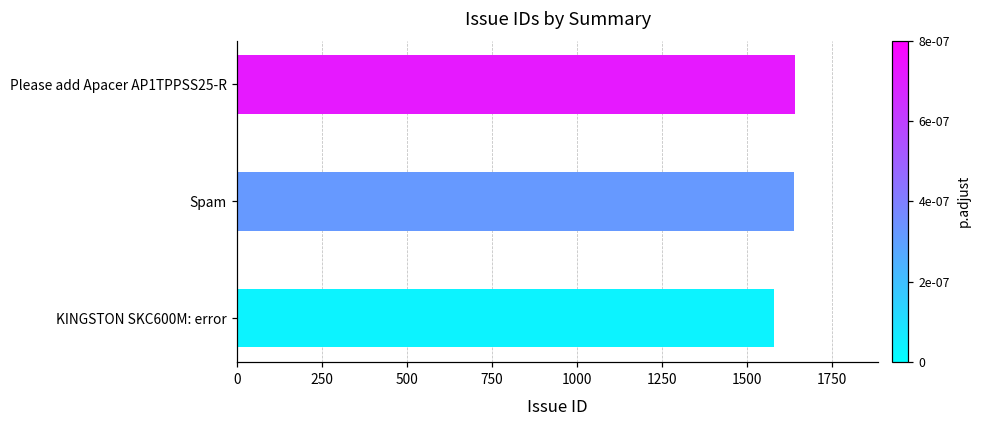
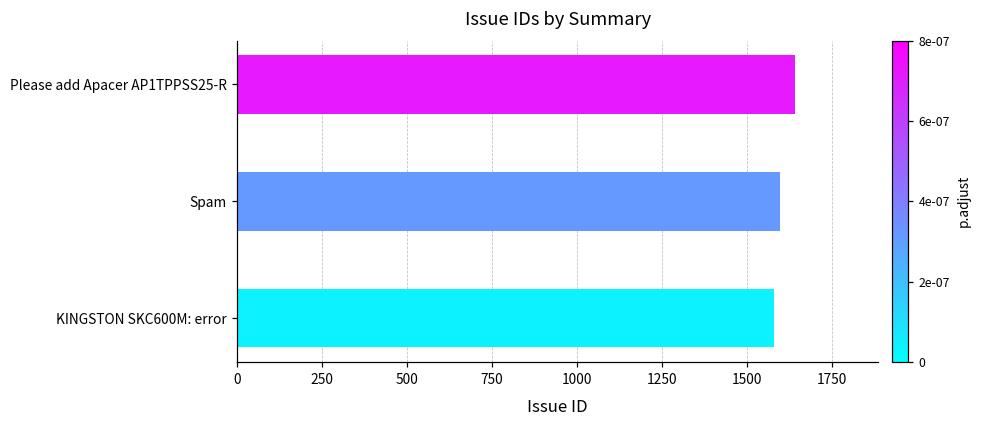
Spam: 1640 -> 1600
